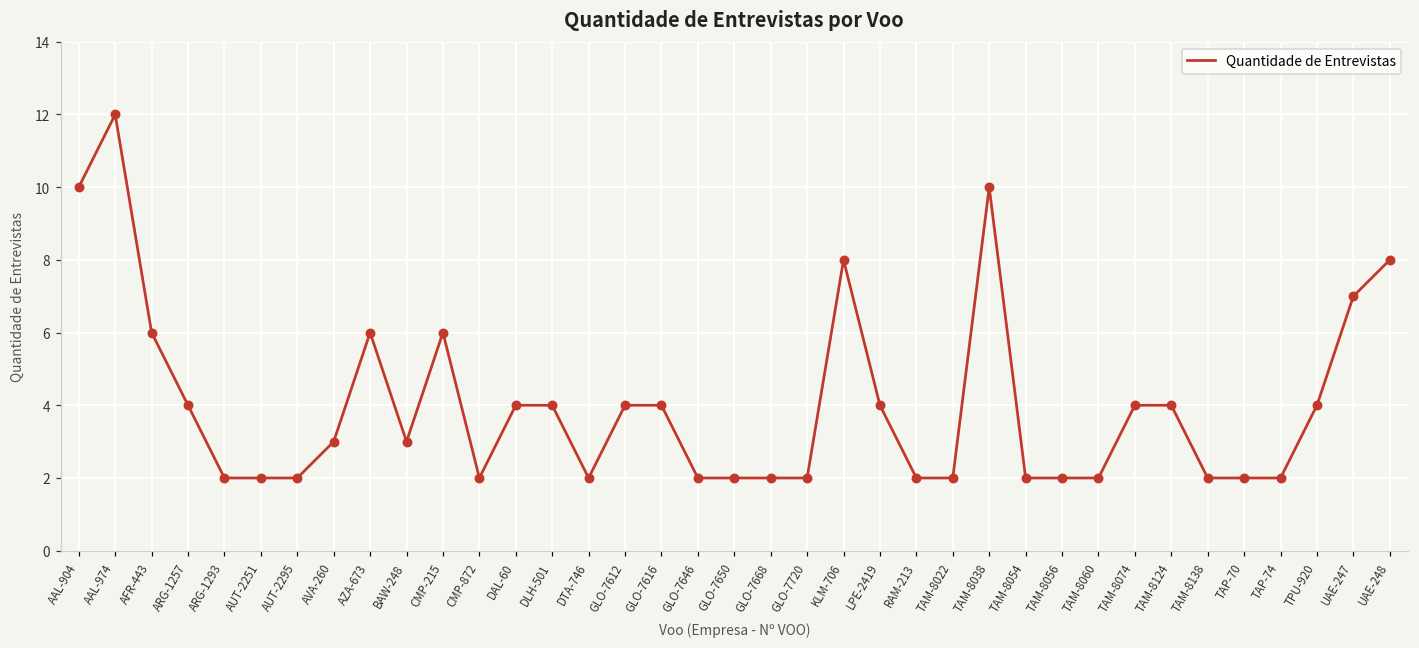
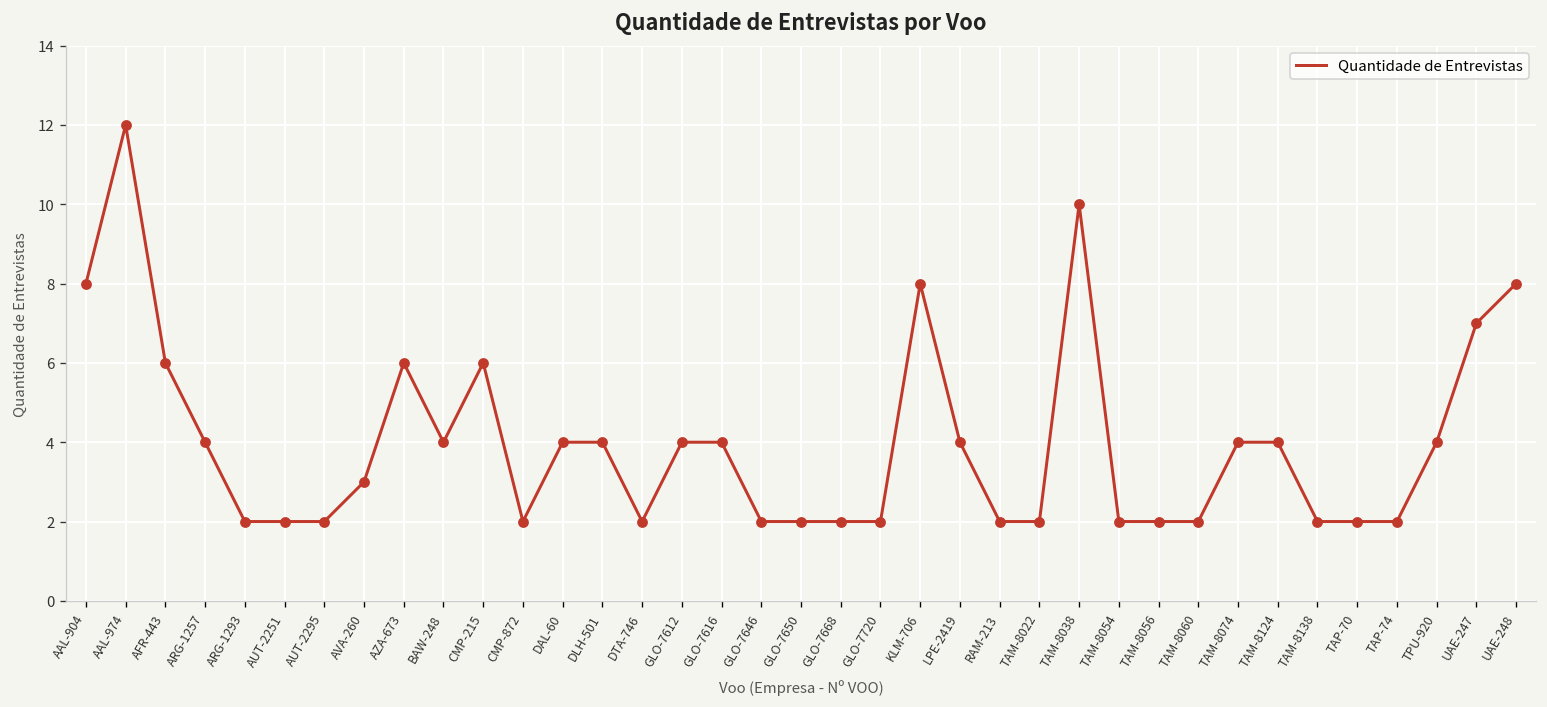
AAL-904: 10 -> 8
BAW-248: 3 -> 4
